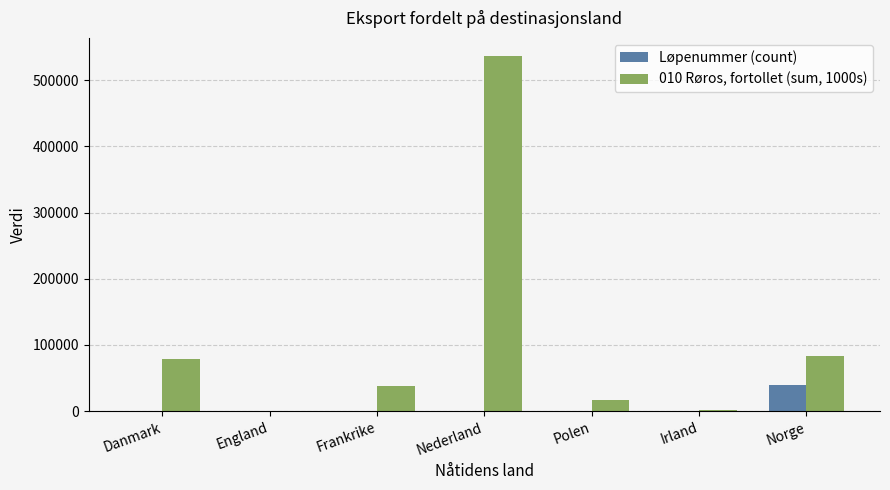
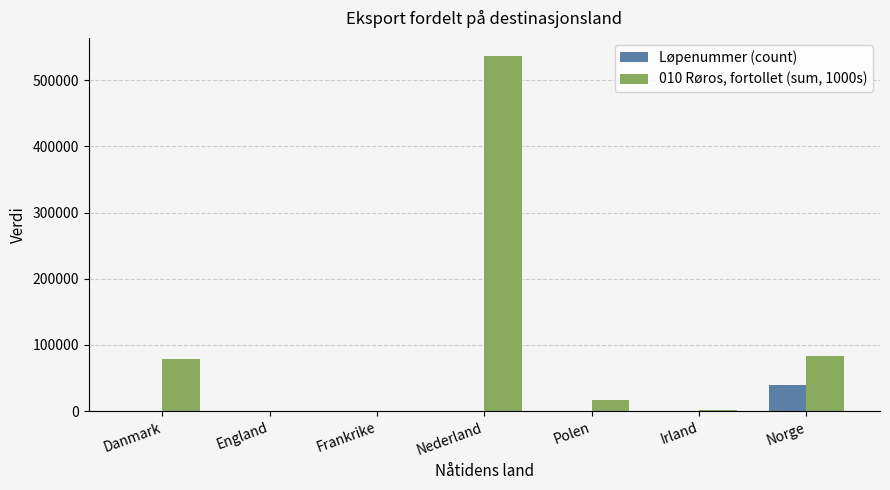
010 Røros, fortollet (sum, 1000s), Frankrike: 40000 -> 0
